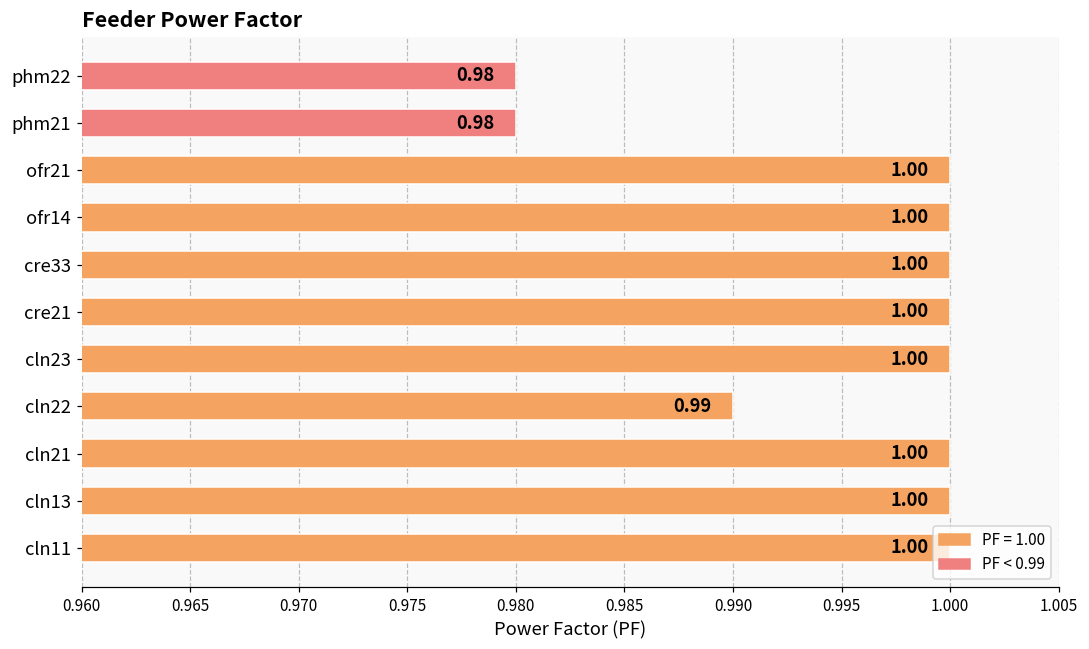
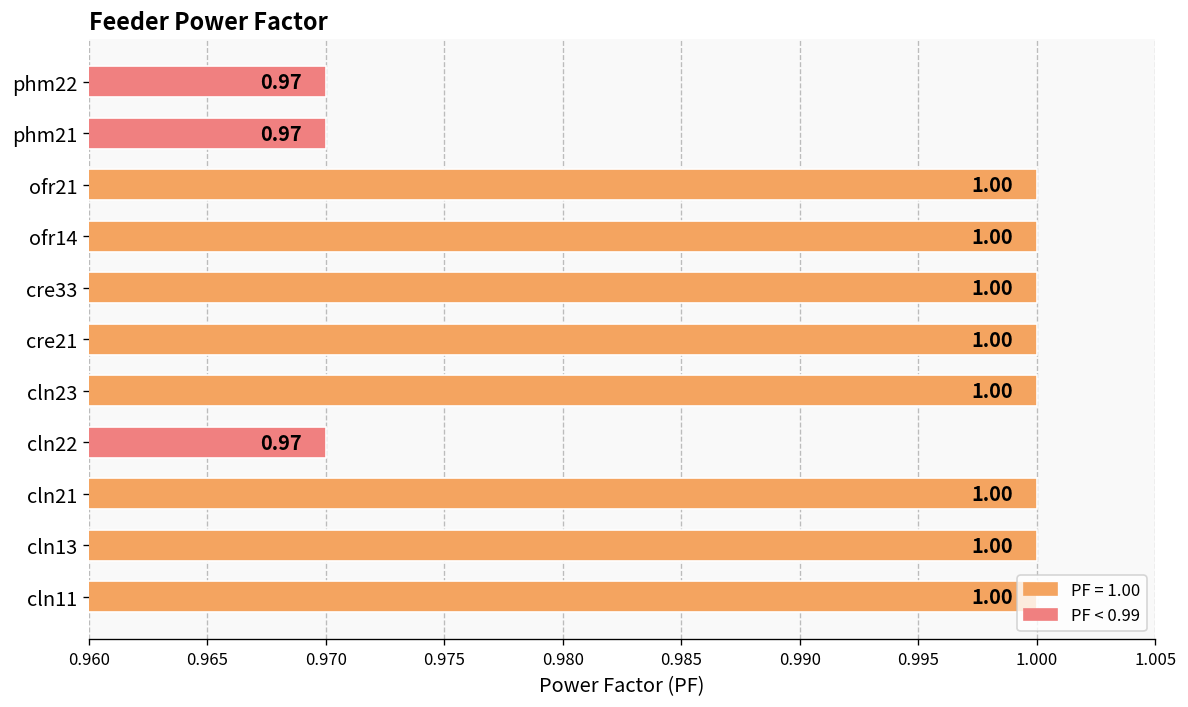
phm22: 0.98 -> 0.97
phm21: 0.98 -> 0.97
cln22: 0.99 -> 0.97
